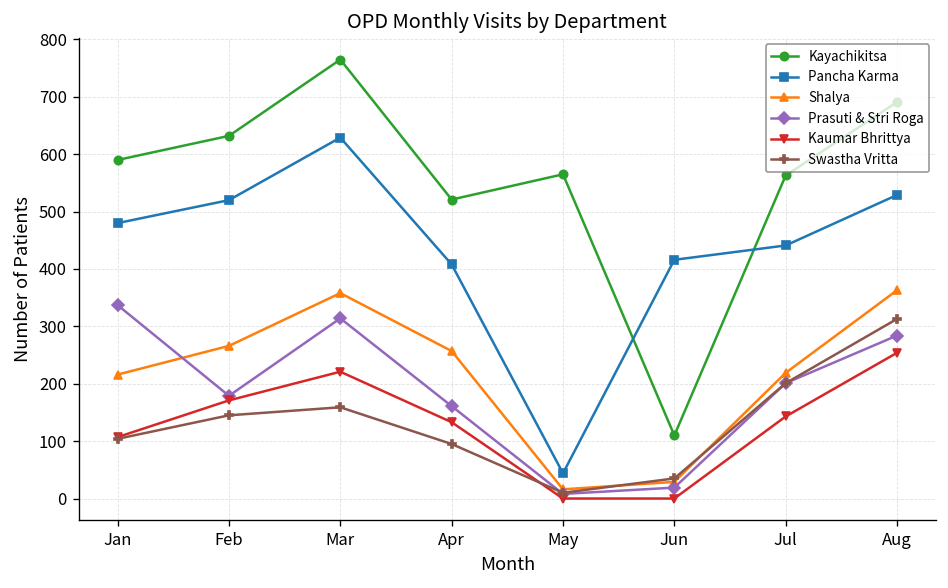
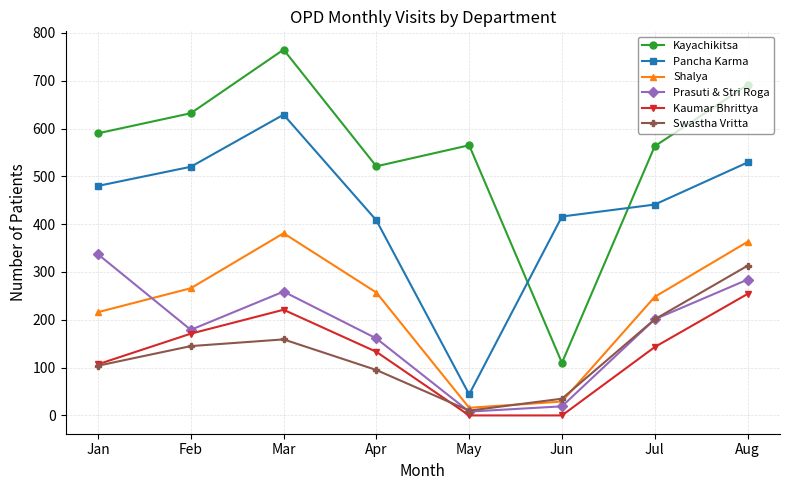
Shalya, Mar: 360 -> 380
Prasuti & Stri Roga, Mar: 310 -> 260
Shalya, Jul: 220 -> 250
